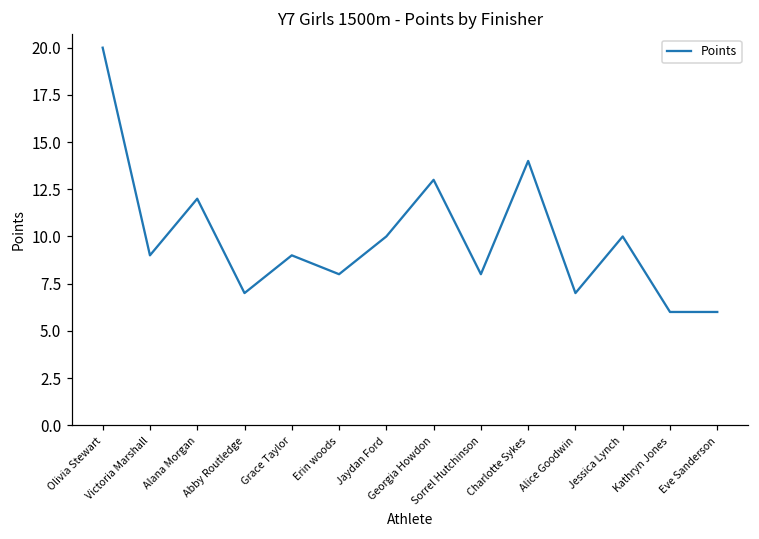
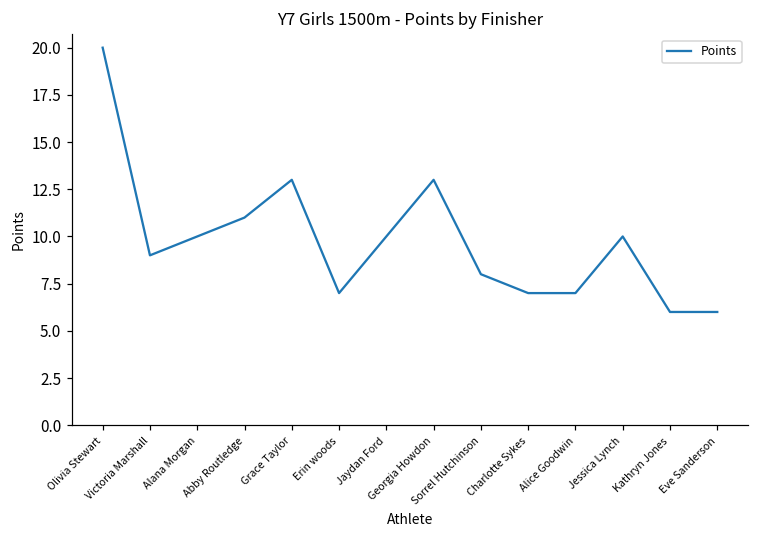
Alana Morgan: 12 -> 10
Abby Routledge: 7 -> 11
Grace Taylor: 9 -> 13
Erin woods: 8 -> 7
Charlotte Sykes: 14 -> 7
